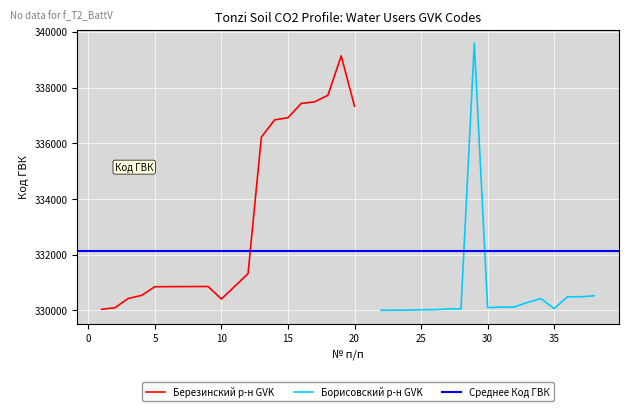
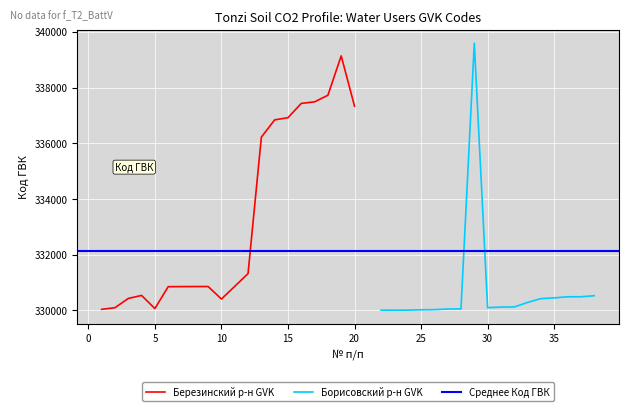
Березинский р-н GVK, 5: 330800 -> 330100
Борисовский р-н GVK, 35: 330100 -> 330400
